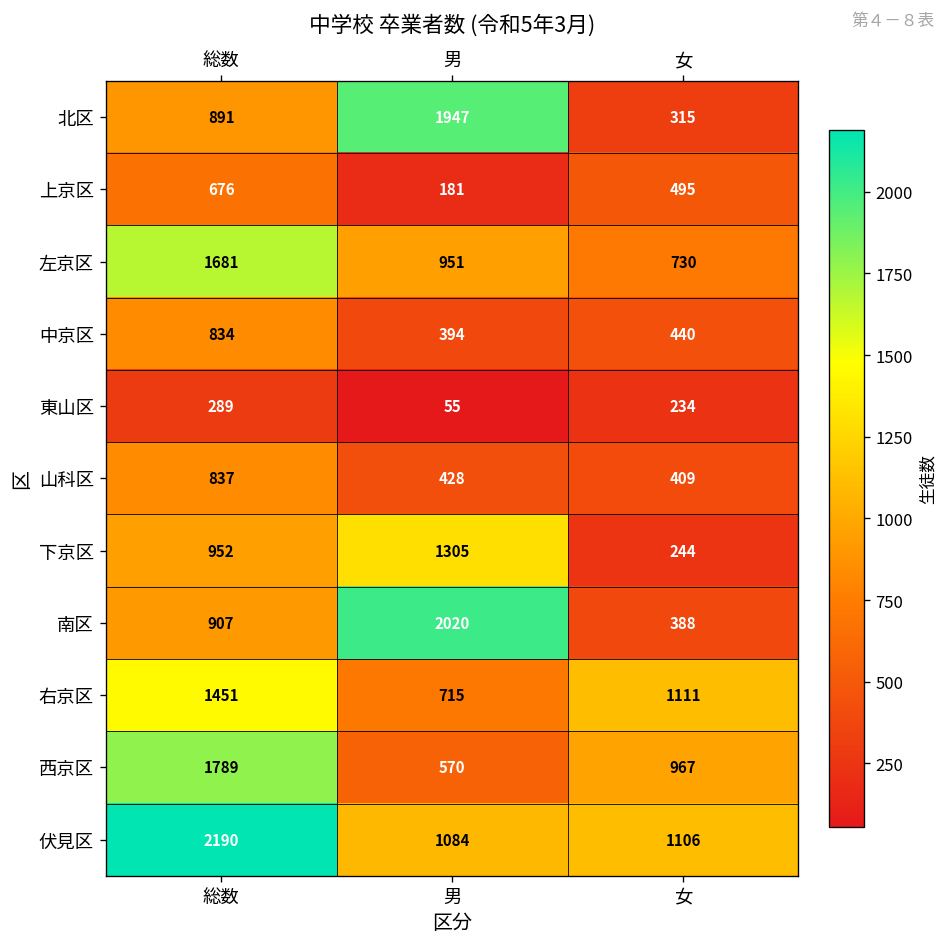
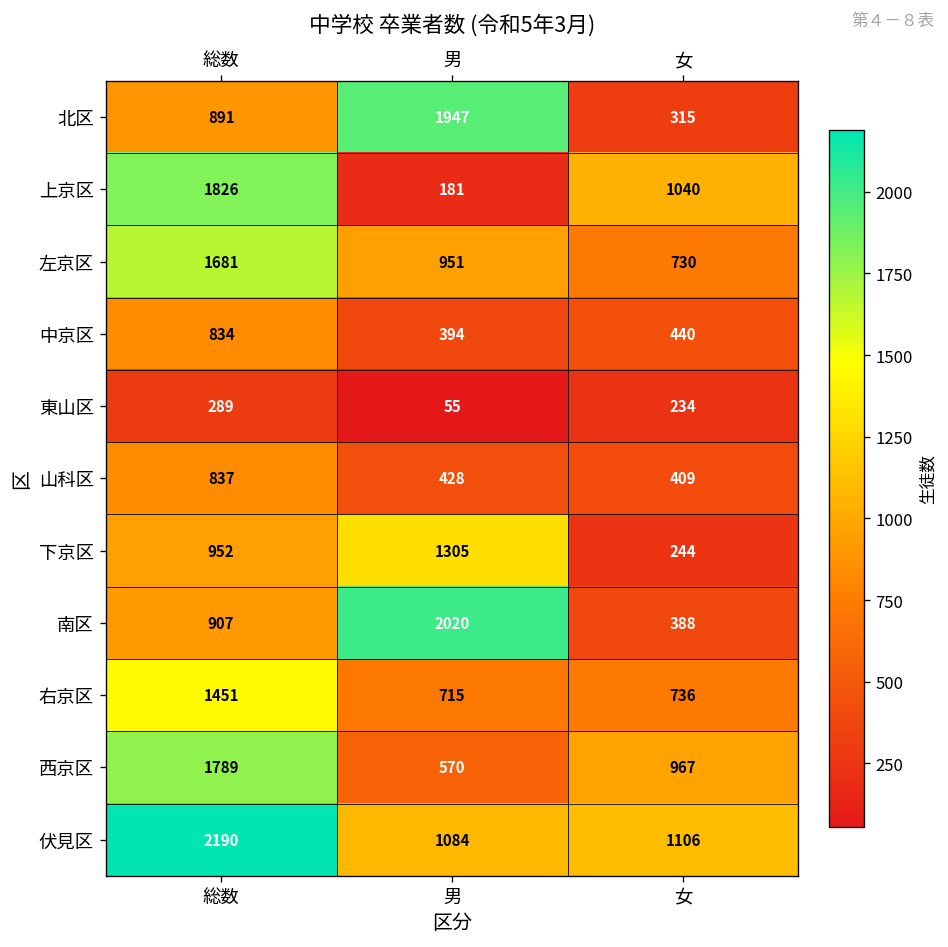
上京区, 総数: 676 -> 1826
上京区, 女: 495 -> 1040
右京区, 女: 1111 -> 736
